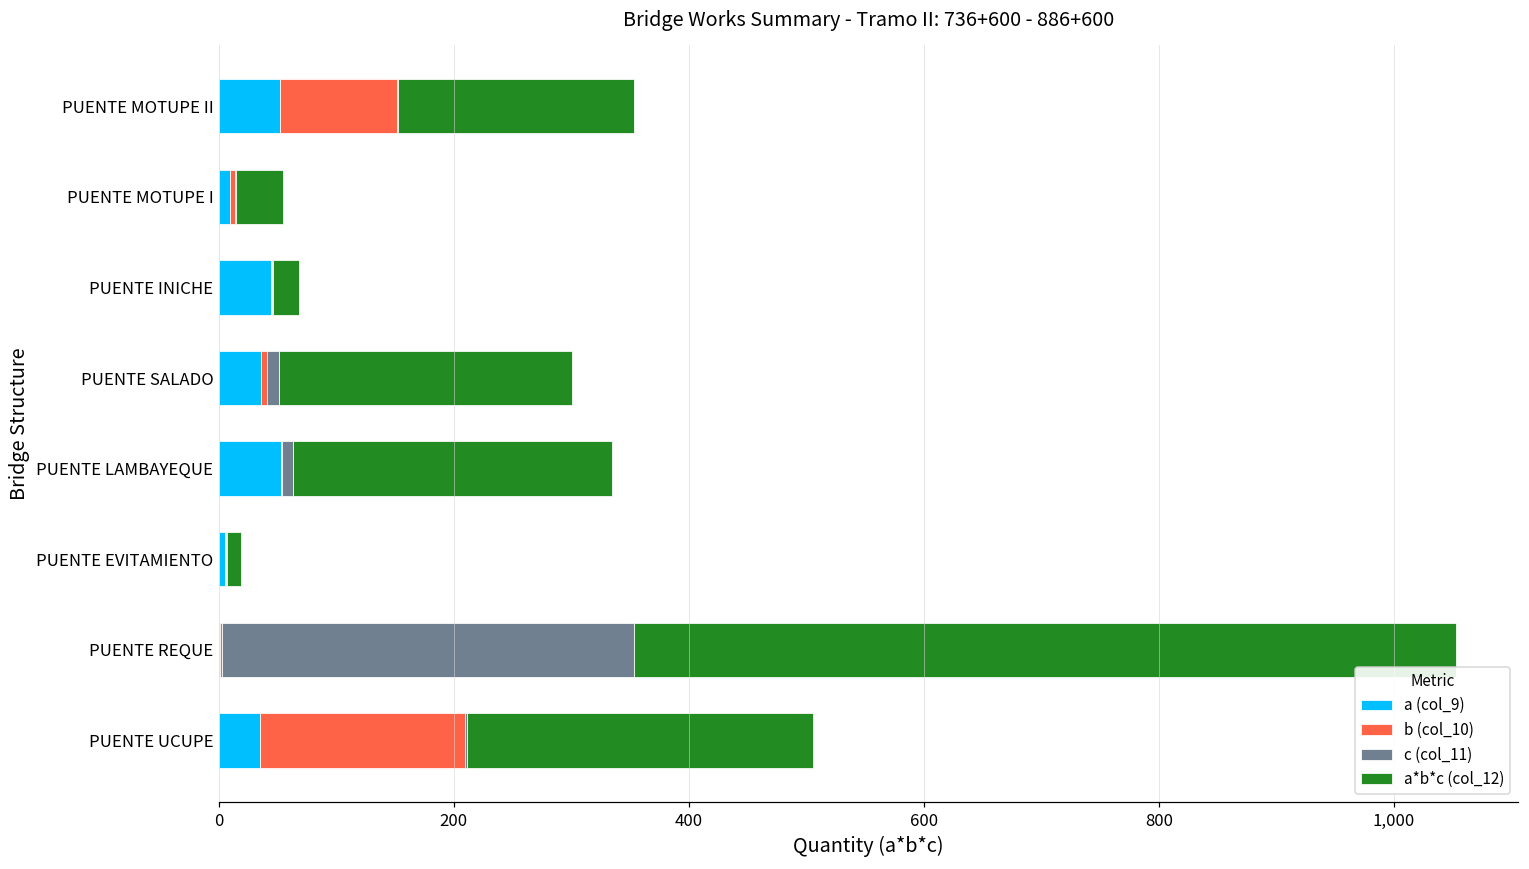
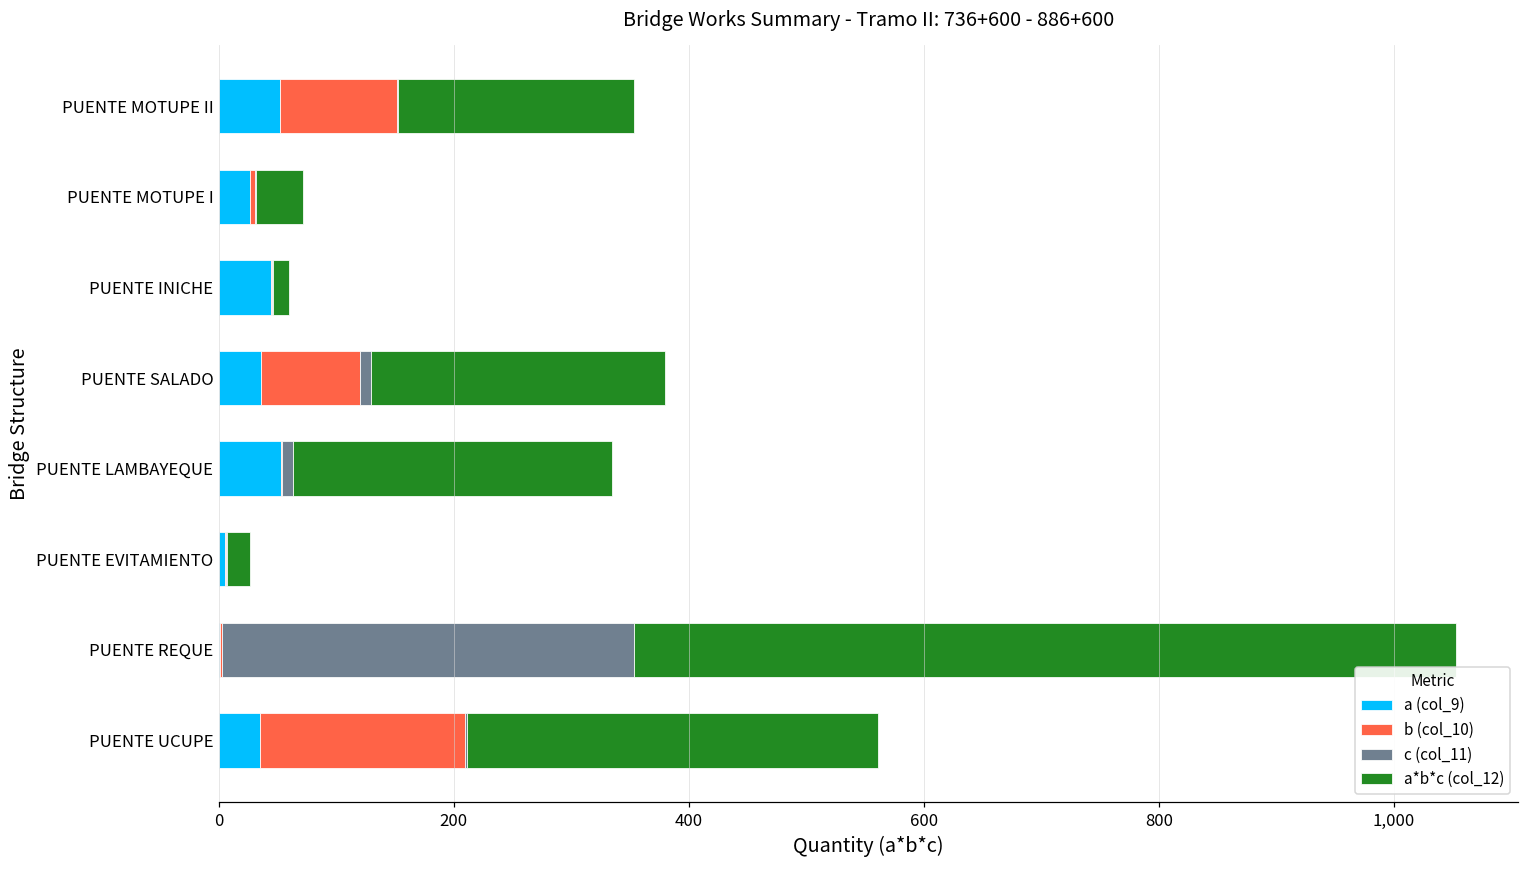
a (col_9), PUENTE MOTUPE I: 10 -> 27
a*b*c (col_12), PUENTE INICHE: 22 -> 13
b (col_10), PUENTE SALADO: 5 -> 84
a*b*c (col_12), PUENTE EVITAMIENTO: 12 -> 20
a*b*c (col_12), PUENTE UCUPE: 295 -> 350
